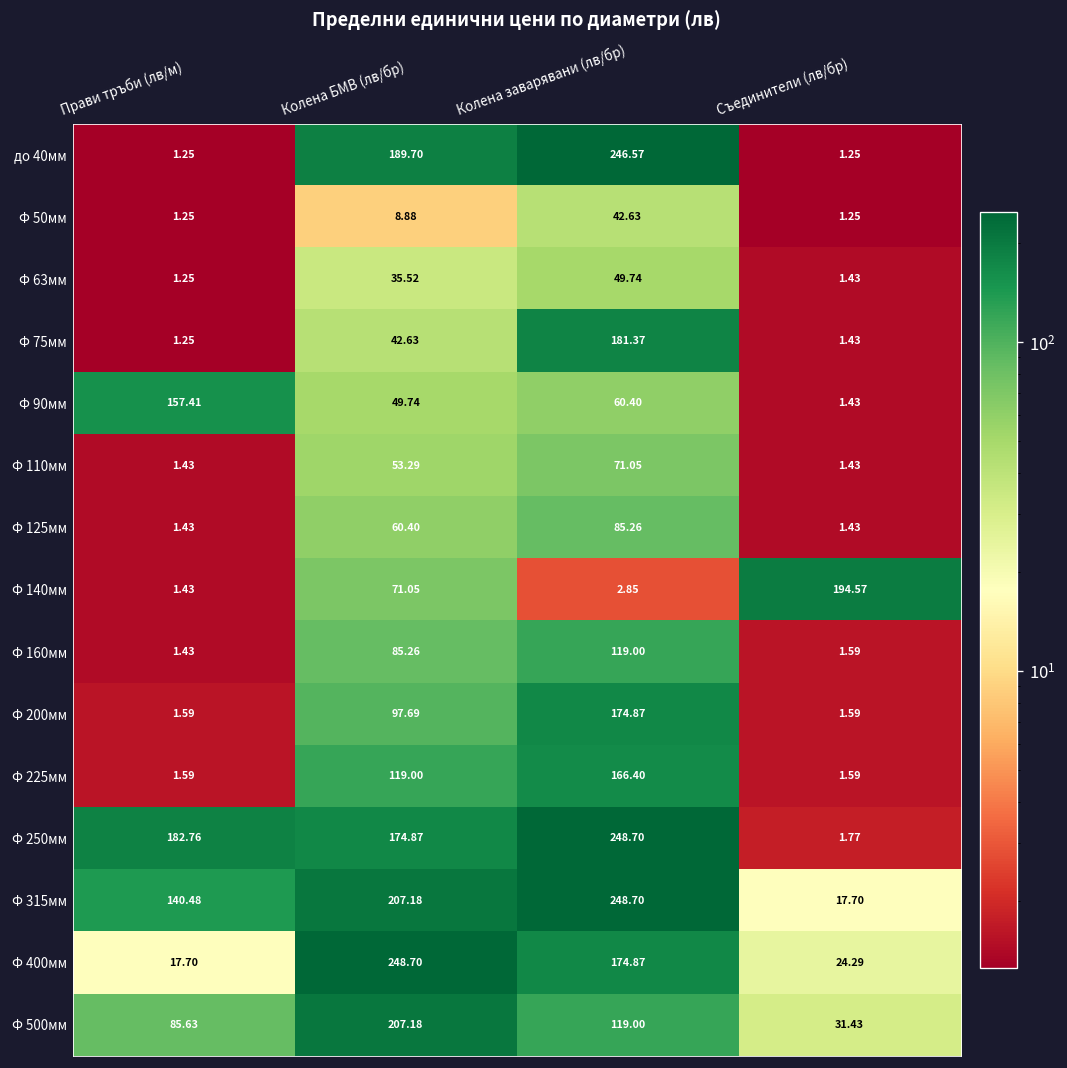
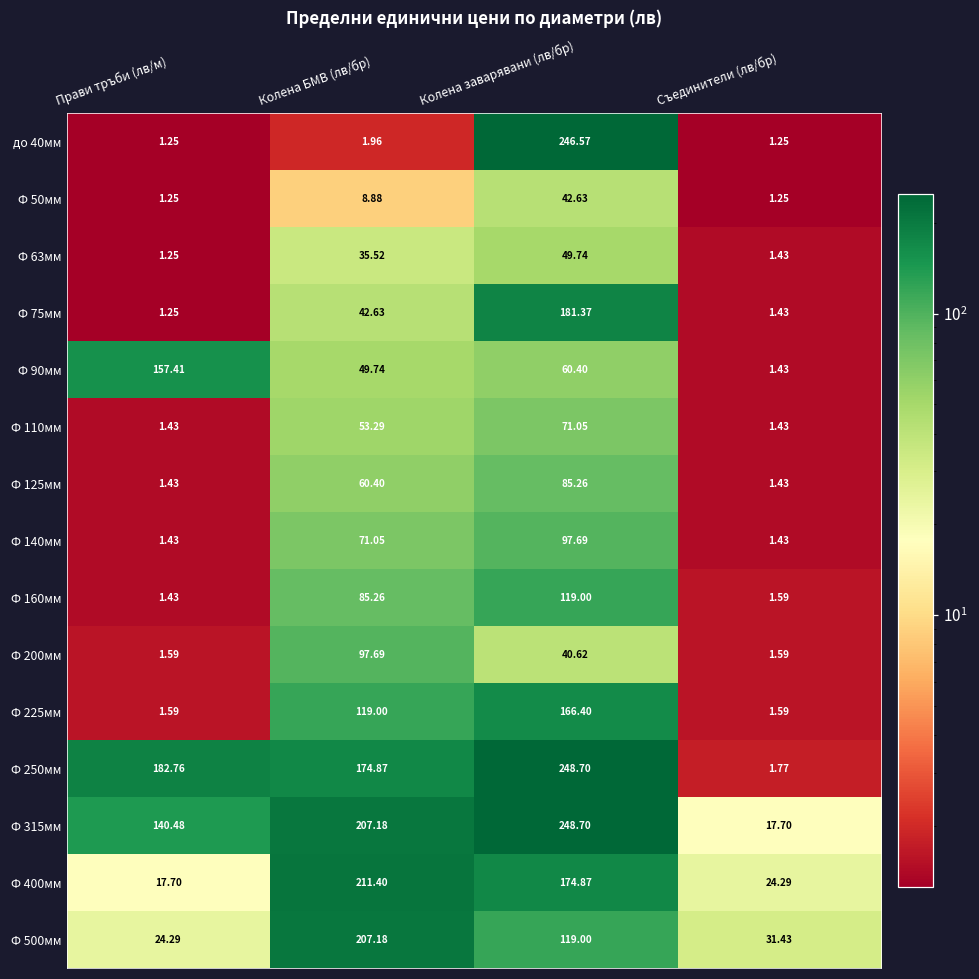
до 40мм, Колена БМВ (лв/бр): 189.70 -> 1.96
Ф 140мм, Колена заварявани (лв/бр): 2.85 -> 97.69
Ф 140мм, Съединители (лв/бр): 194.57 -> 1.43
Ф 200мм, Колена заварявани (лв/бр): 174.87 -> 40.62
Ф 400мм, Колена БМВ (лв/бр): 248.70 -> 211.40
Ф 500мм, Прави тръби (лв/м): 85.63 -> 24.29
